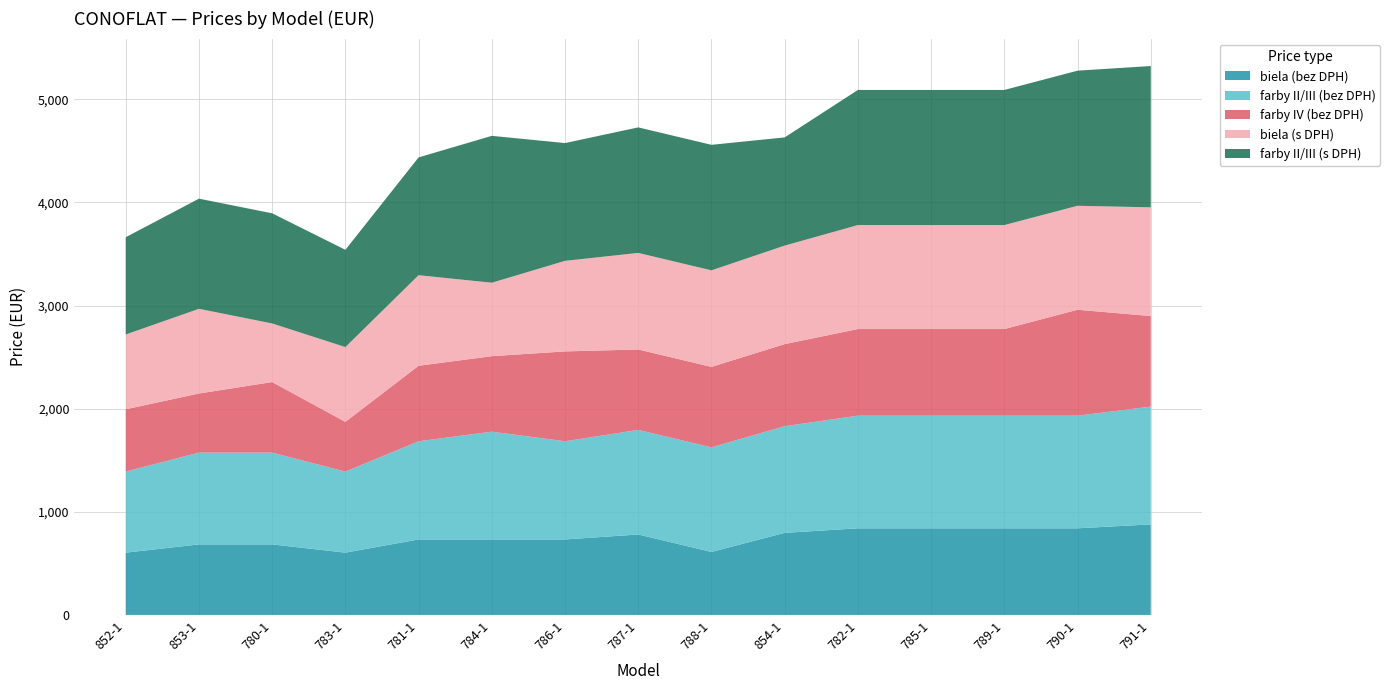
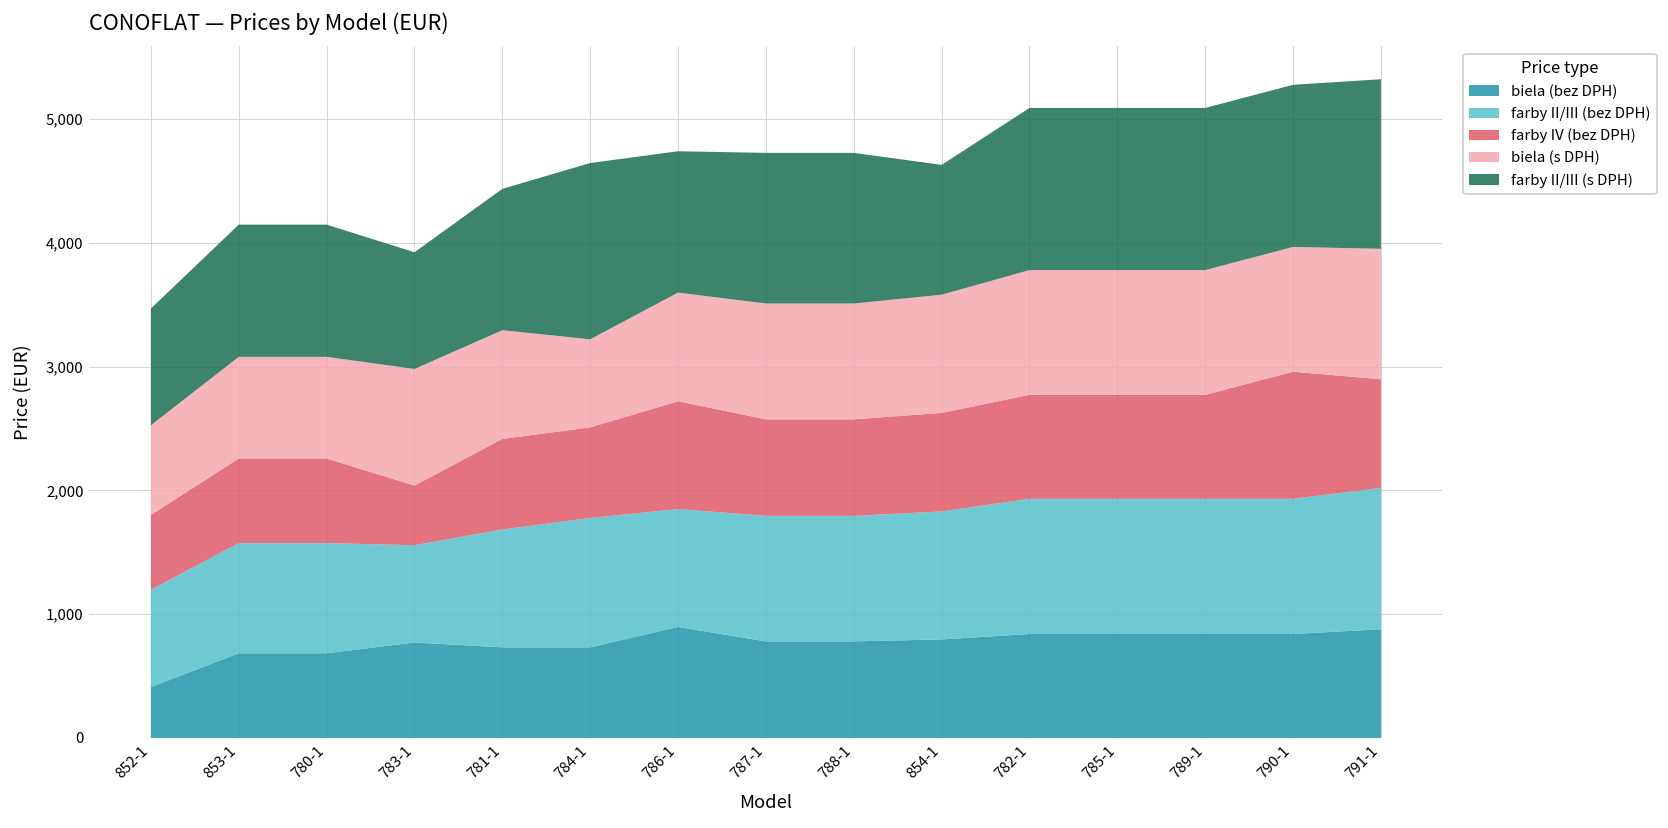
biela (bez DPH), 852-1: 600 -> 410
farby IV (bez DPH), 853-1: 570 -> 680
biela (s DPH), 780-1: 570 -> 820
biela (bez DPH), 783-1: 600 -> 770
biela (s DPH), 783-1: 730 -> 940
biela (bez DPH), 786-1: 730 -> 900
biela (bez DPH), 788-1: 610 -> 780
